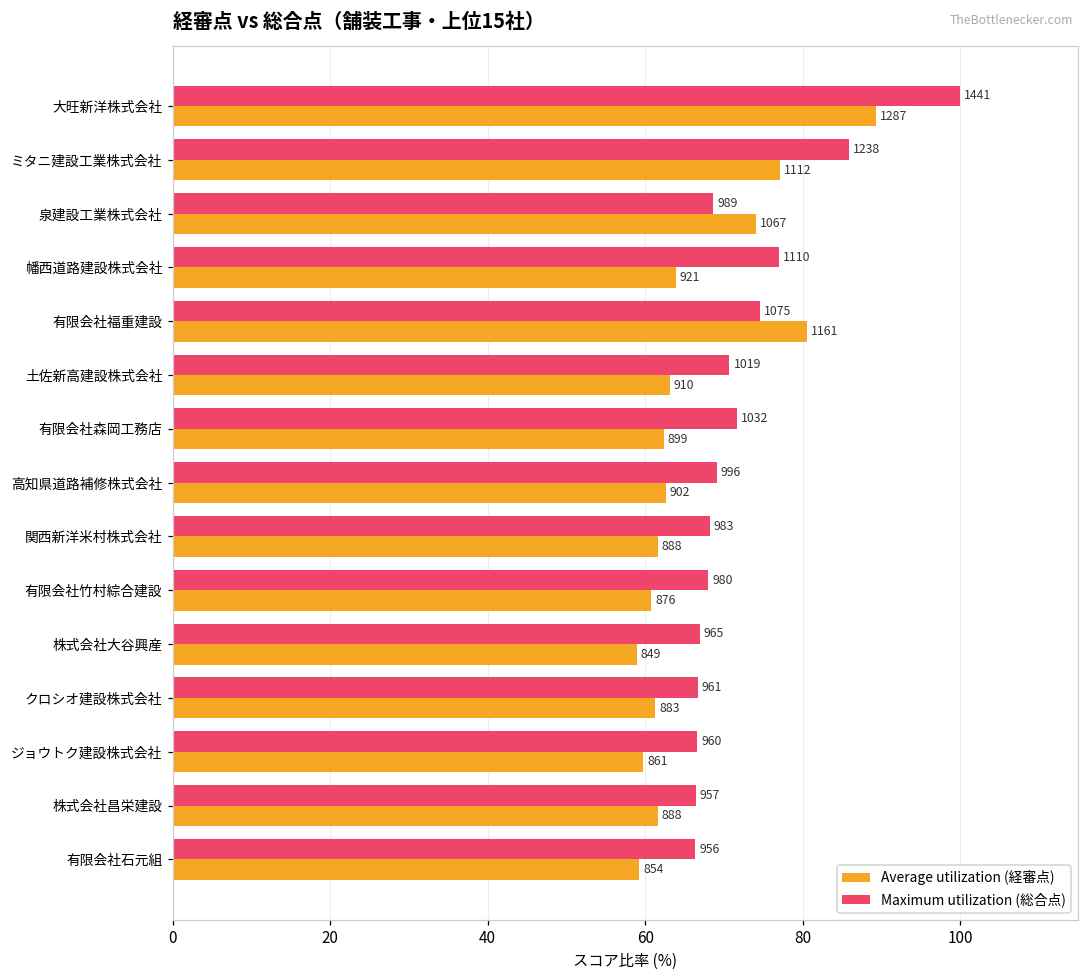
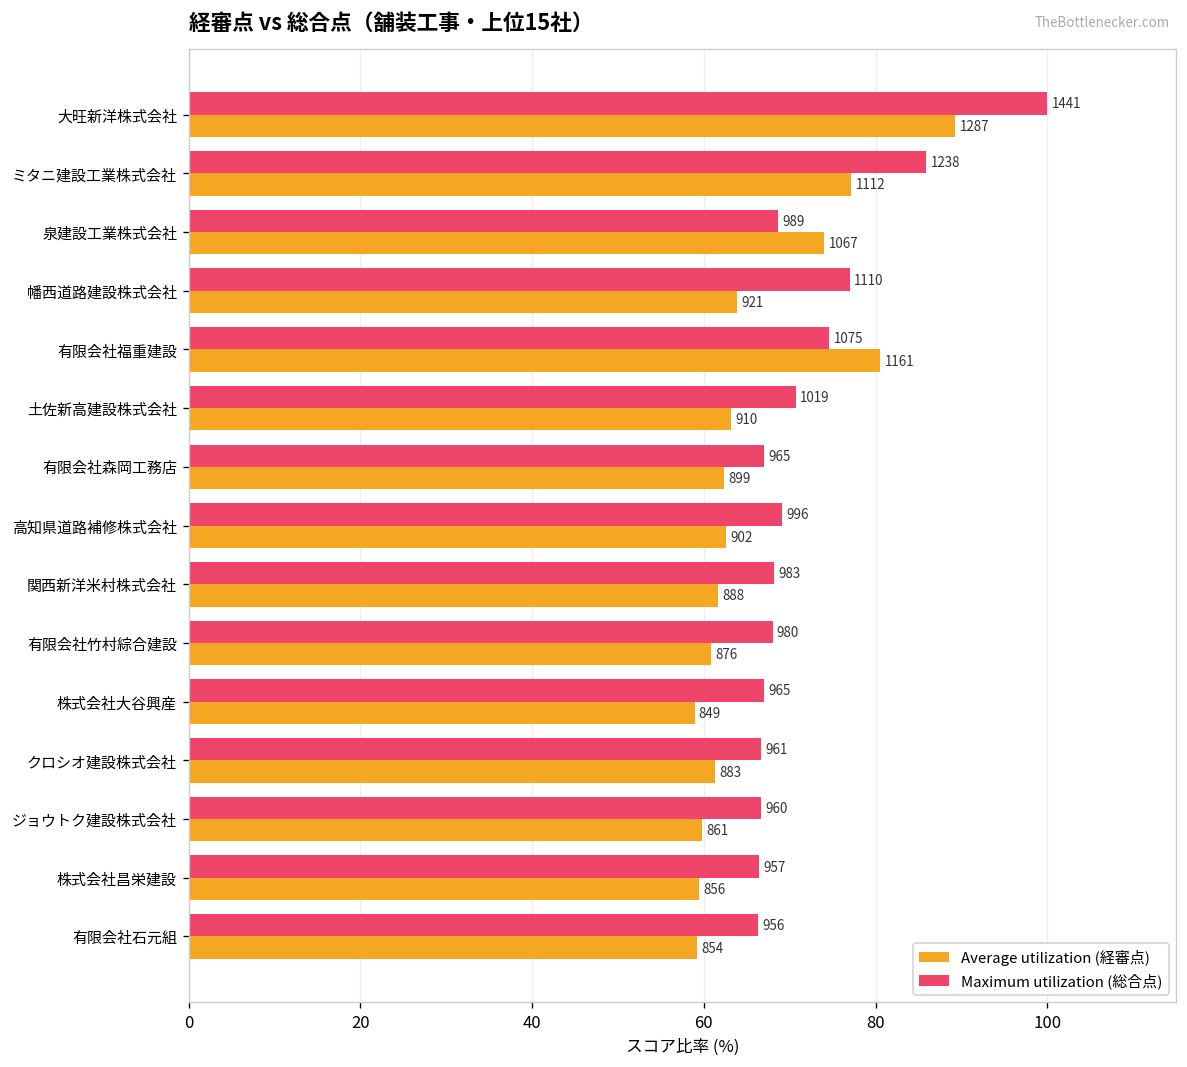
Maximum utilization (総合点), 有限会社森岡工務店: 1032 -> 965
Average utilization (経審点), 株式会社昌栄建設: 888 -> 856
